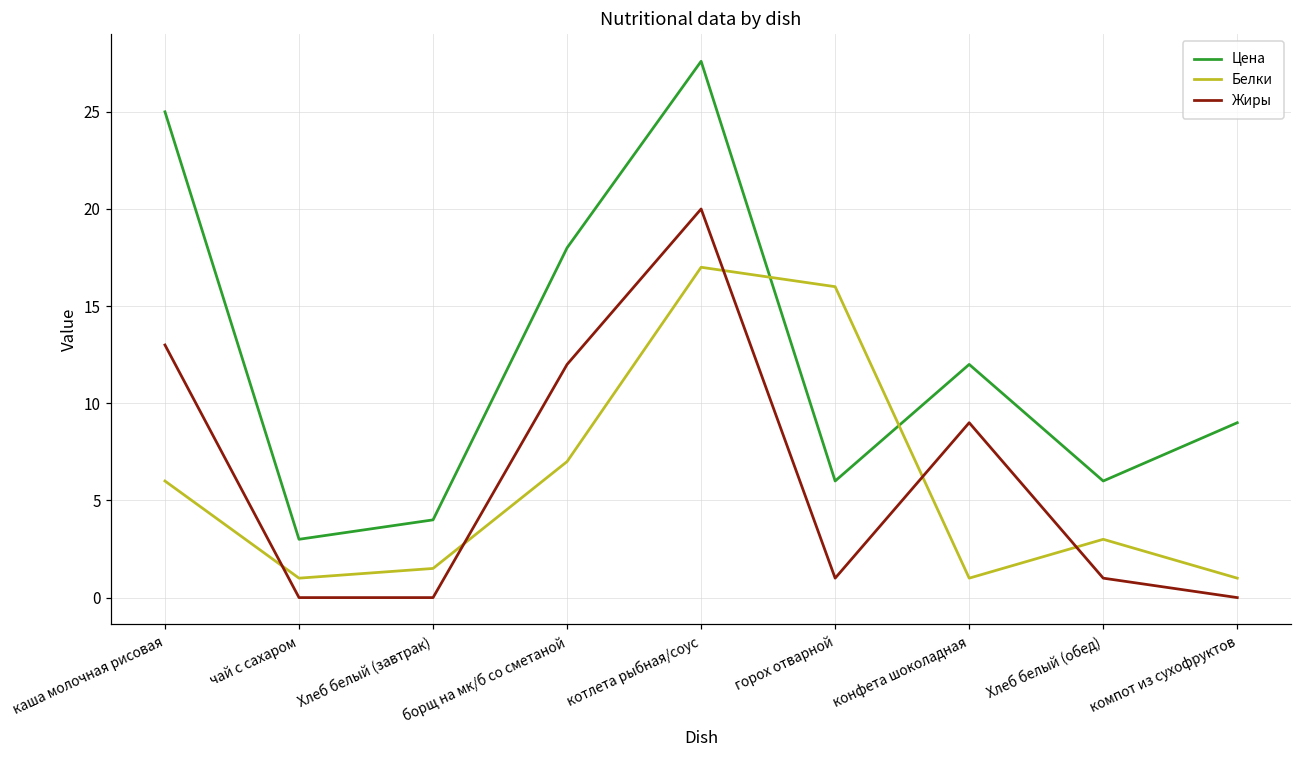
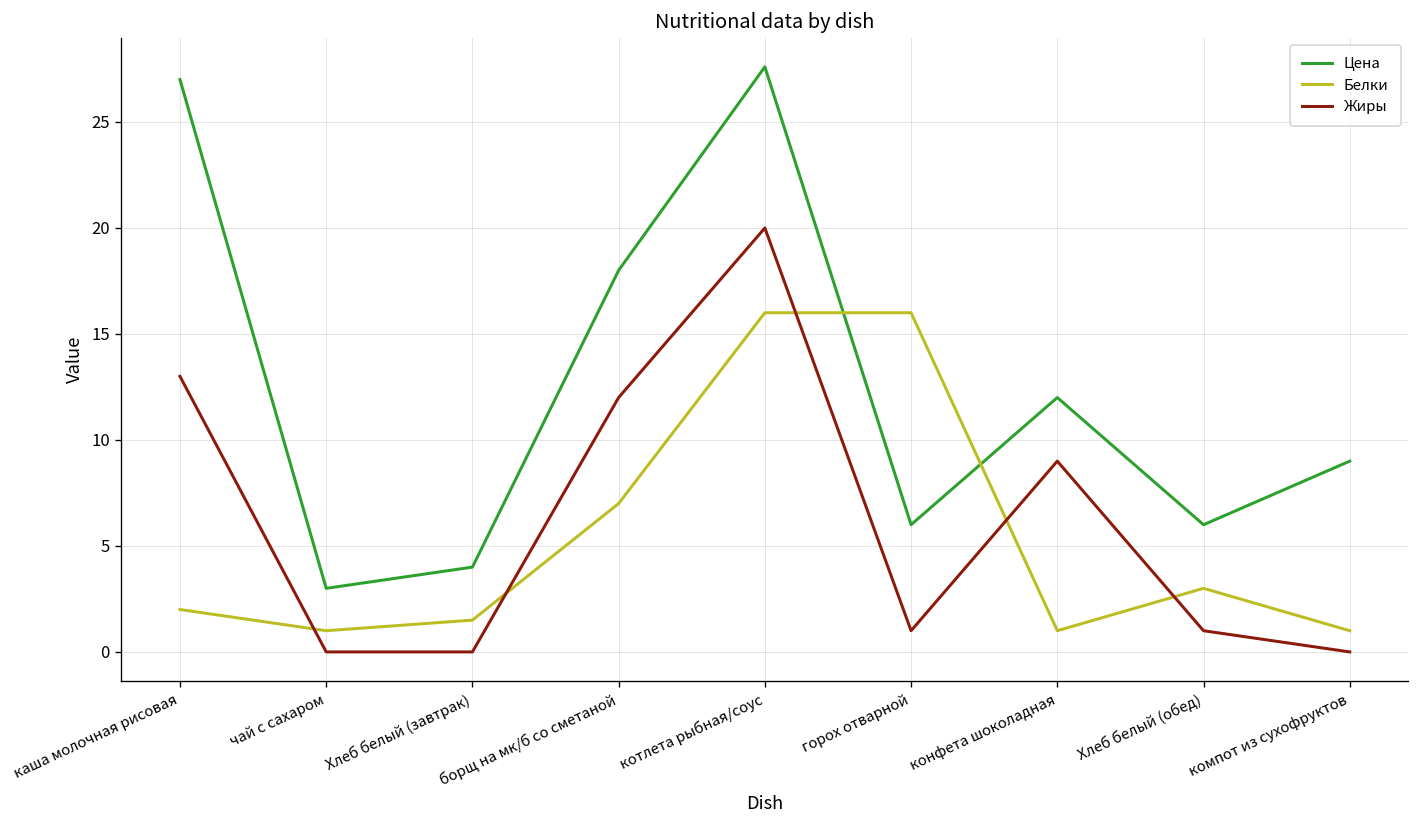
Цена, каша молочная рисовая: 25 -> 27
Белки, каша молочная рисовая: 6 -> 2
Белки, котлета рыбная/соус: 17 -> 16
